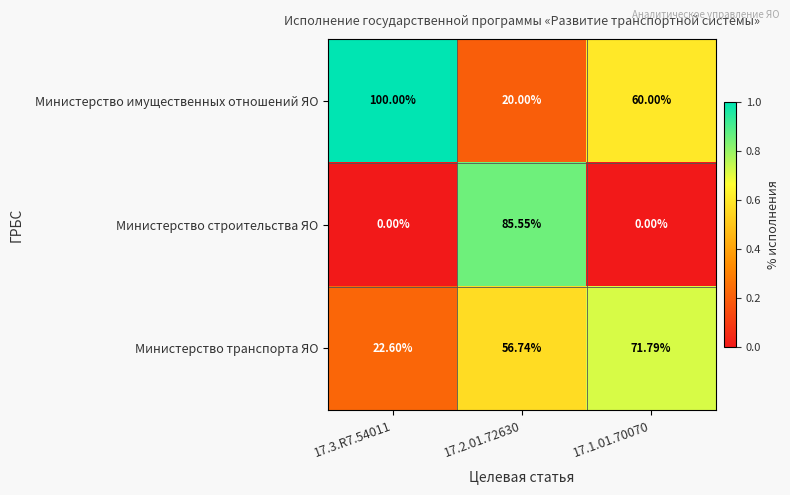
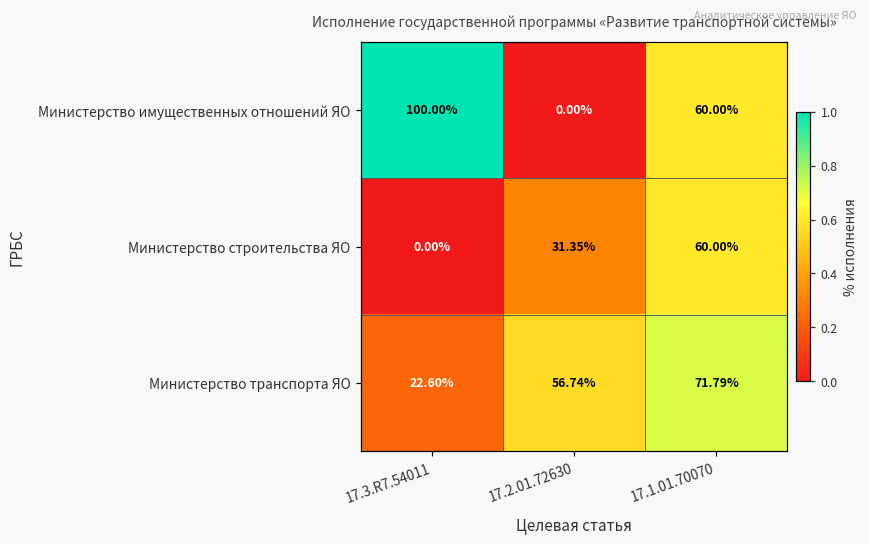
Министерство имущественных отношений ЯО, 17.2.01.72630: 20.00% -> 0.00%
Министерство строительства ЯО, 17.2.01.72630: 85.55% -> 31.35%
Министерство строительства ЯО, 17.1.01.70070: 0.00% -> 60.00%
